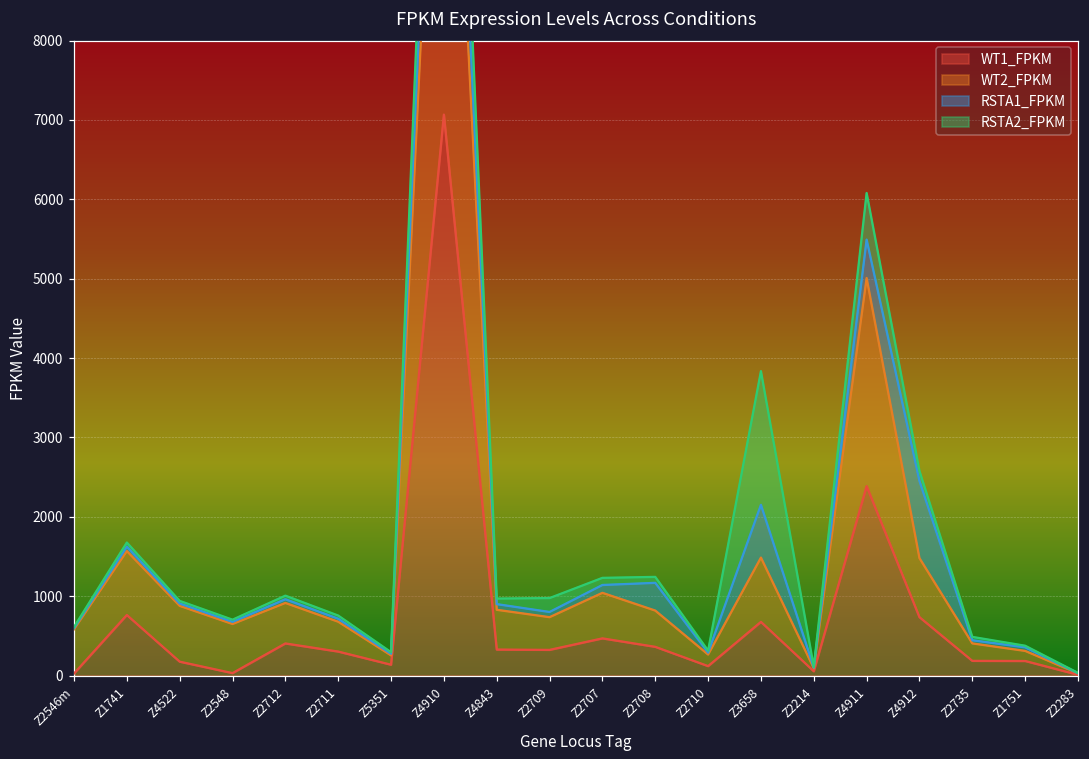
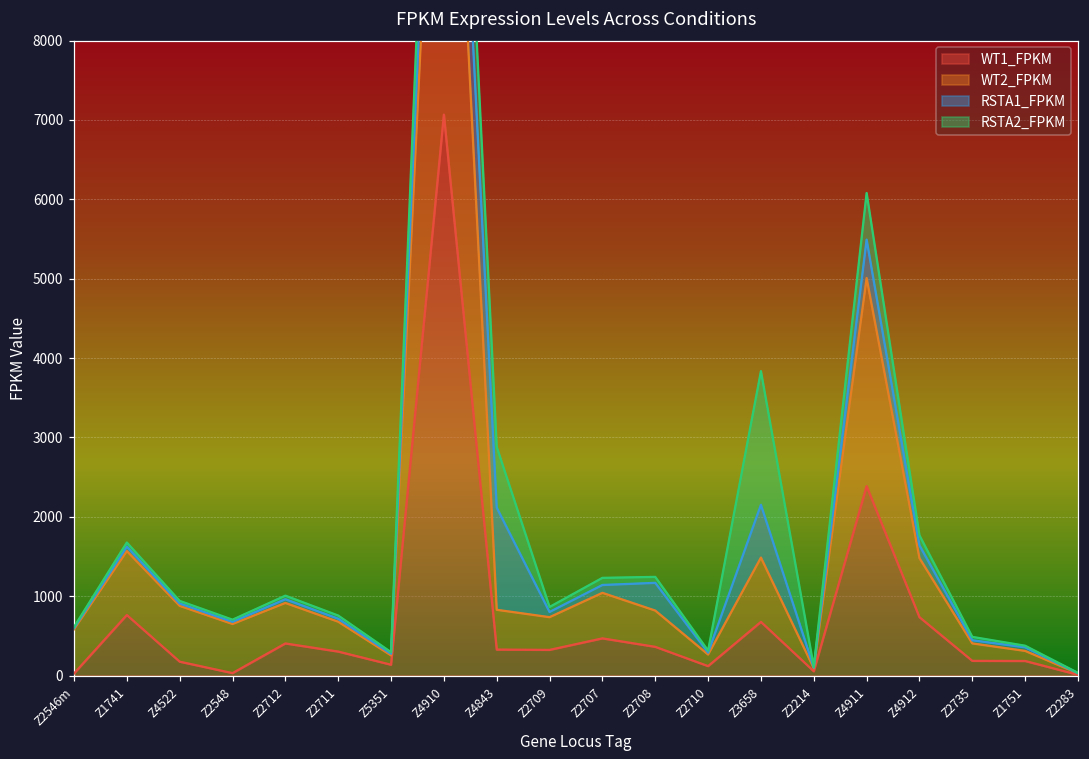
RSTA1_FPKM, Z4843: 100 -> 1300
RSTA2_FPKM, Z4843: 100 -> 800
RSTA2_FPKM, Z2709: 200 -> 100
RSTA1_FPKM, Z4912: 1000 -> 200
